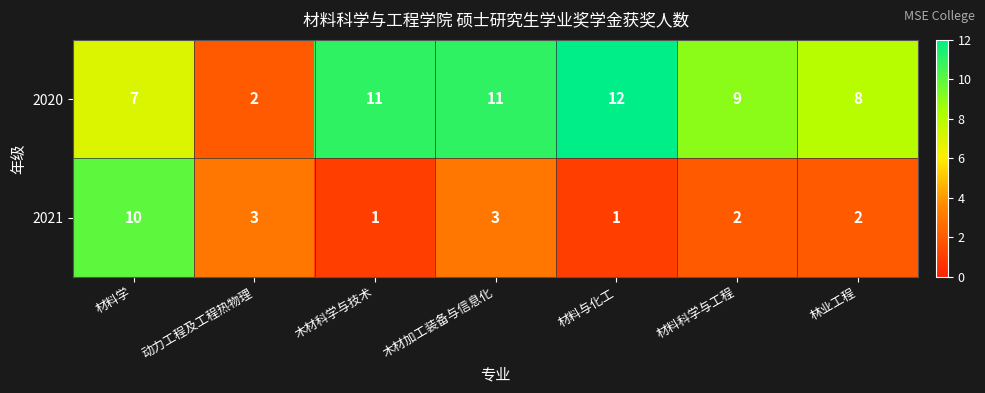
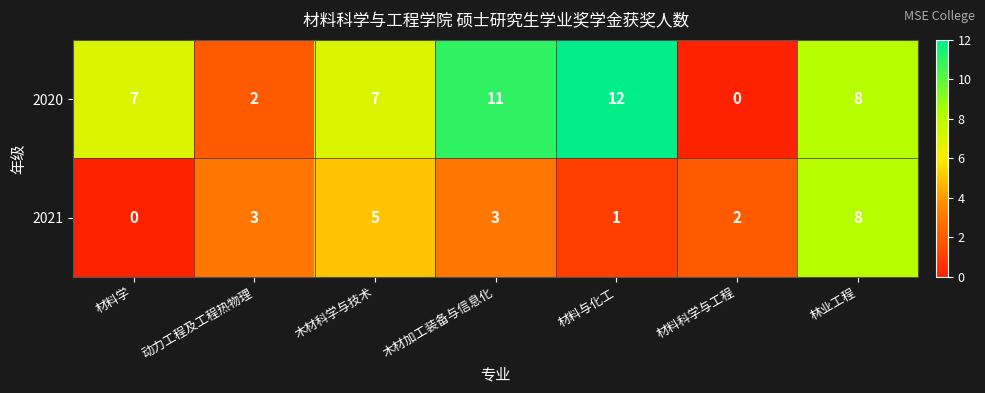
2020, 木材科学与技术: 11 -> 7
2020, 材料科学与工程: 9 -> 0
2021, 材料学: 10 -> 0
2021, 木材科学与技术: 1 -> 5
2021, 林业工程: 2 -> 8
